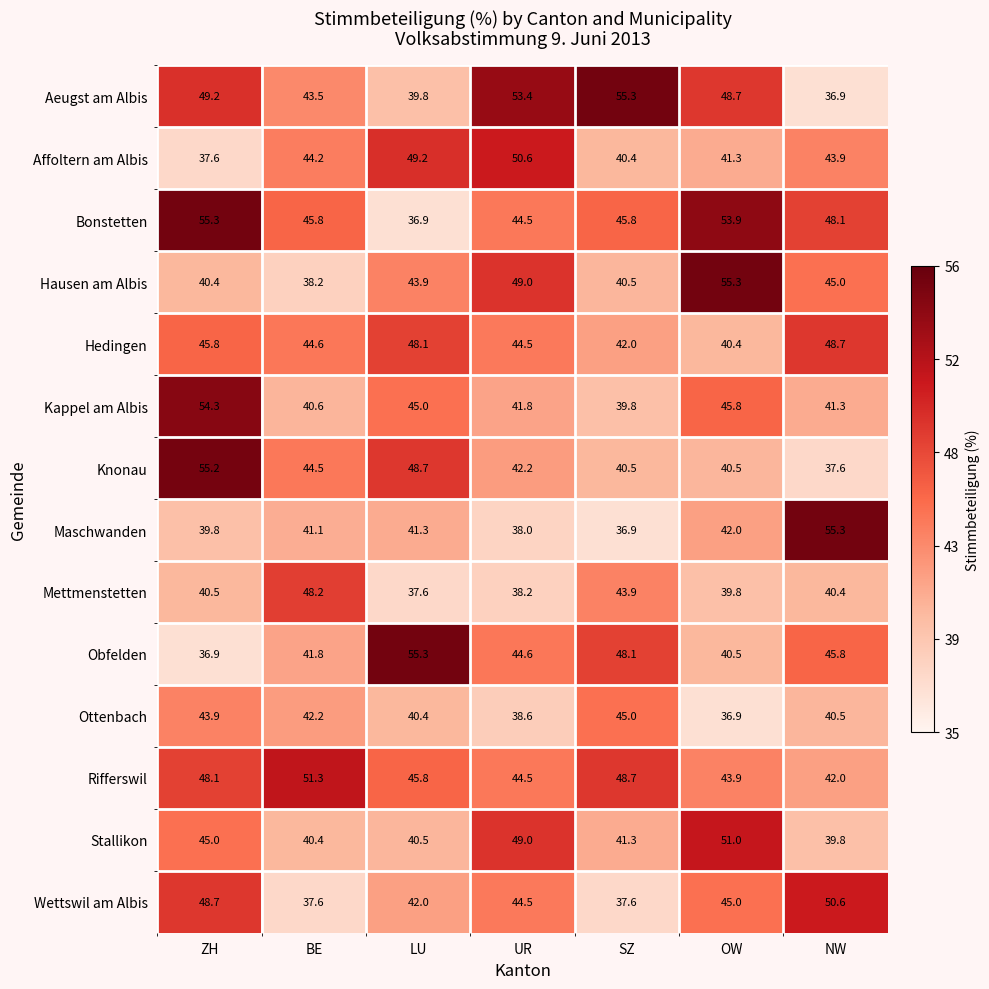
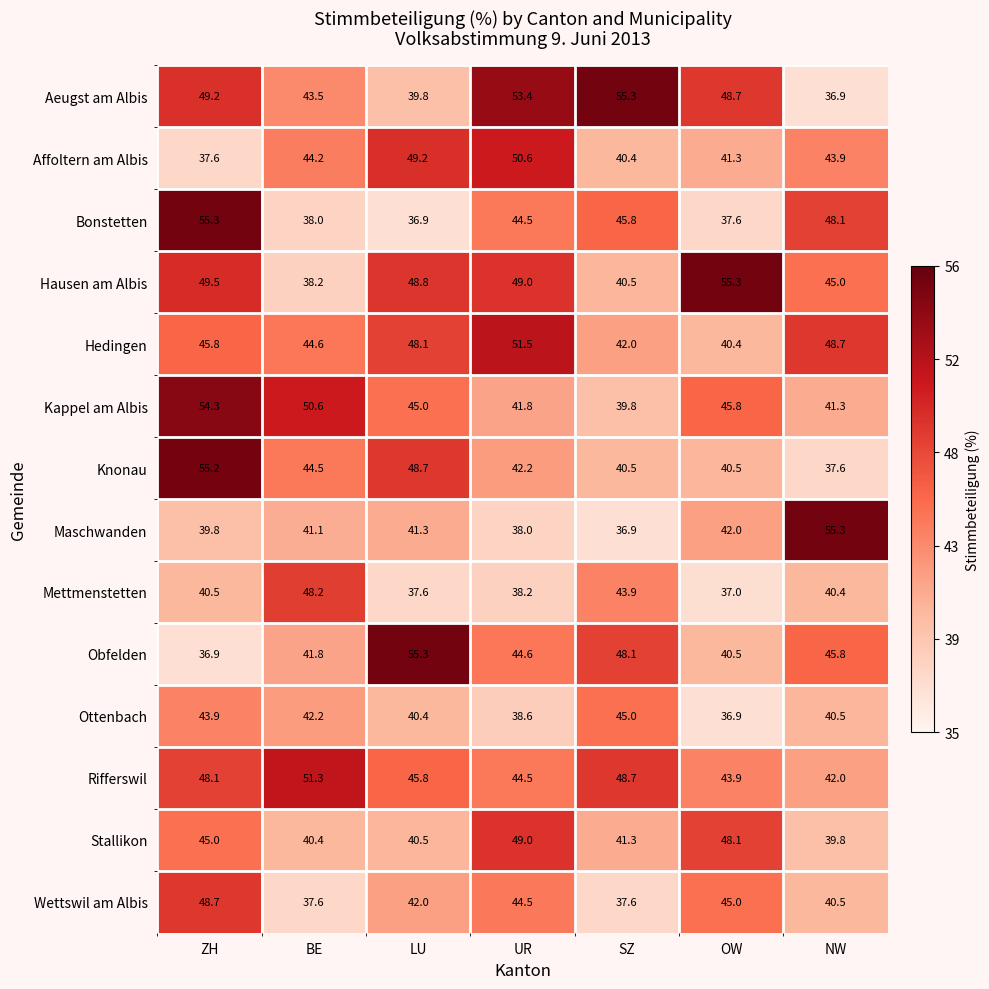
Bonstetten, BE: 45.8 -> 38.0
Bonstetten, OW: 53.9 -> 37.6
Hausen am Albis, ZH: 40.4 -> 49.5
Hausen am Albis, LU: 43.9 -> 48.8
Hedingen, UR: 44.5 -> 51.5
Kappel am Albis, BE: 40.6 -> 50.6
Mettmenstetten, OW: 39.8 -> 37.0
Stallikon, OW: 51.0 -> 48.1
Wettswil am Albis, NW: 50.6 -> 40.5
